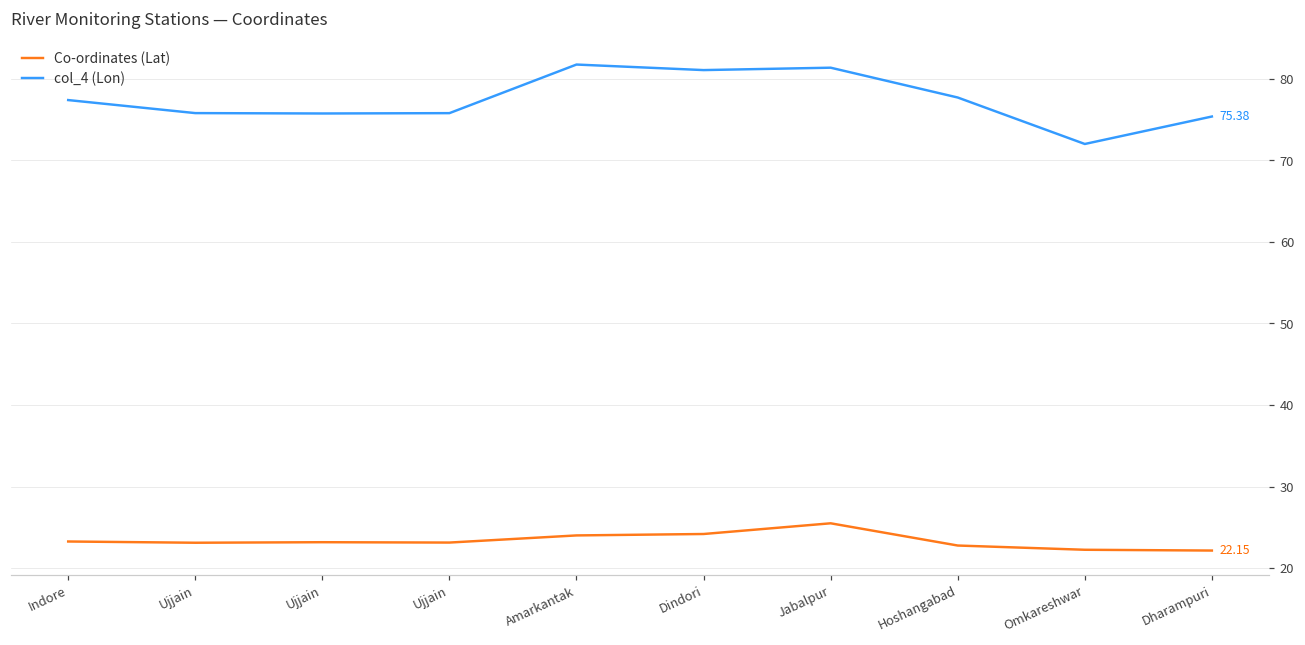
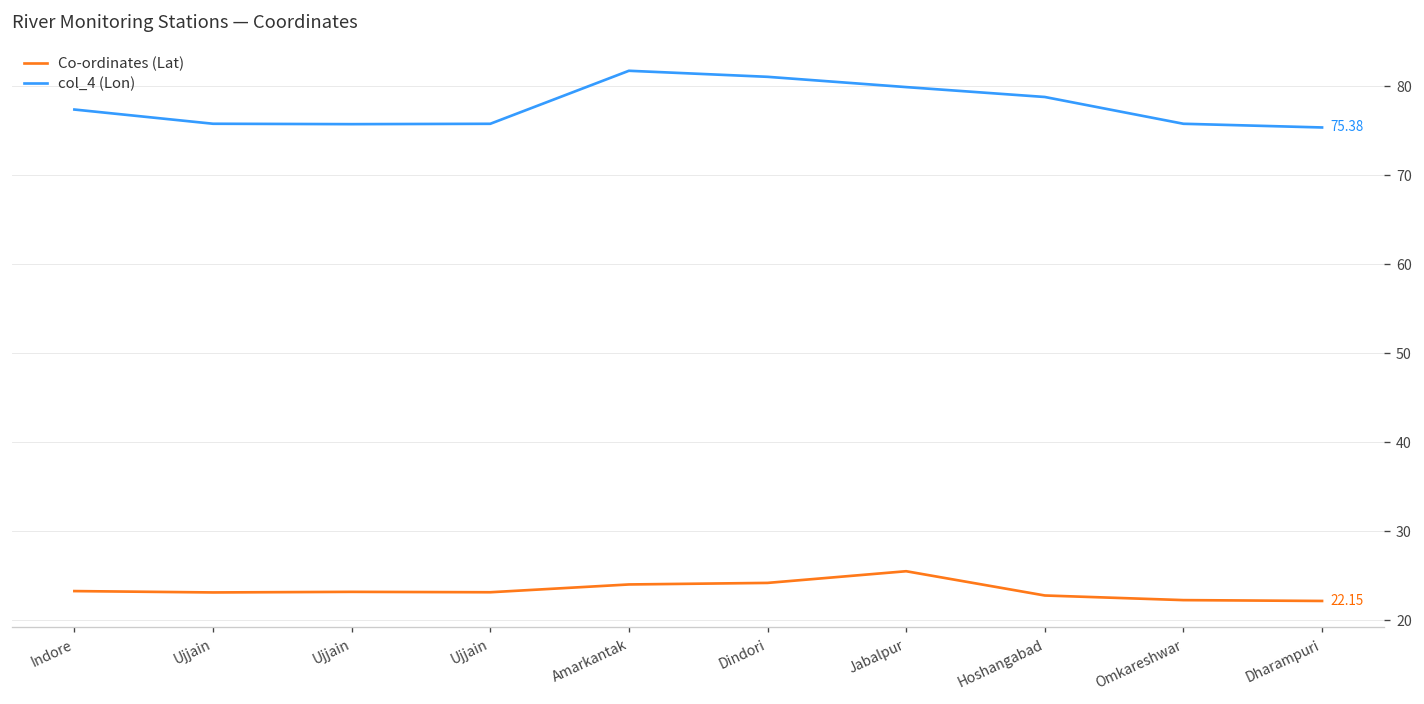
col_4 (Lon), Jabalpur: 81 -> 80
col_4 (Lon), Hoshangabad: 78 -> 79
col_4 (Lon), Omkareshwar: 72 -> 76
